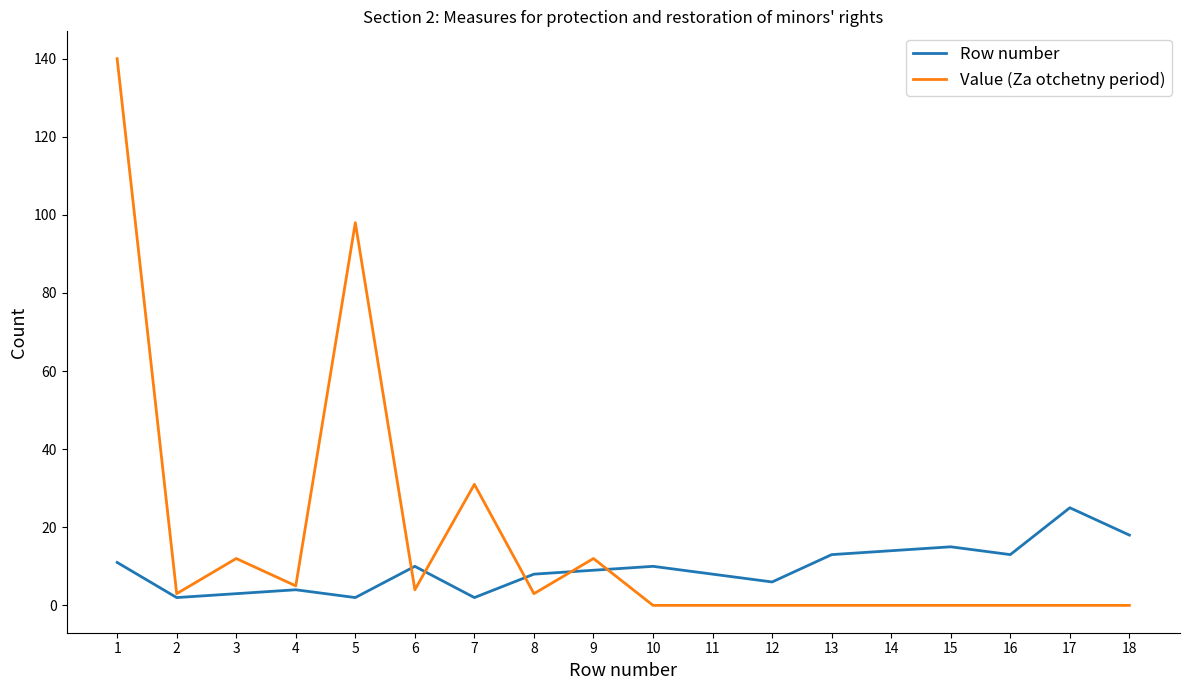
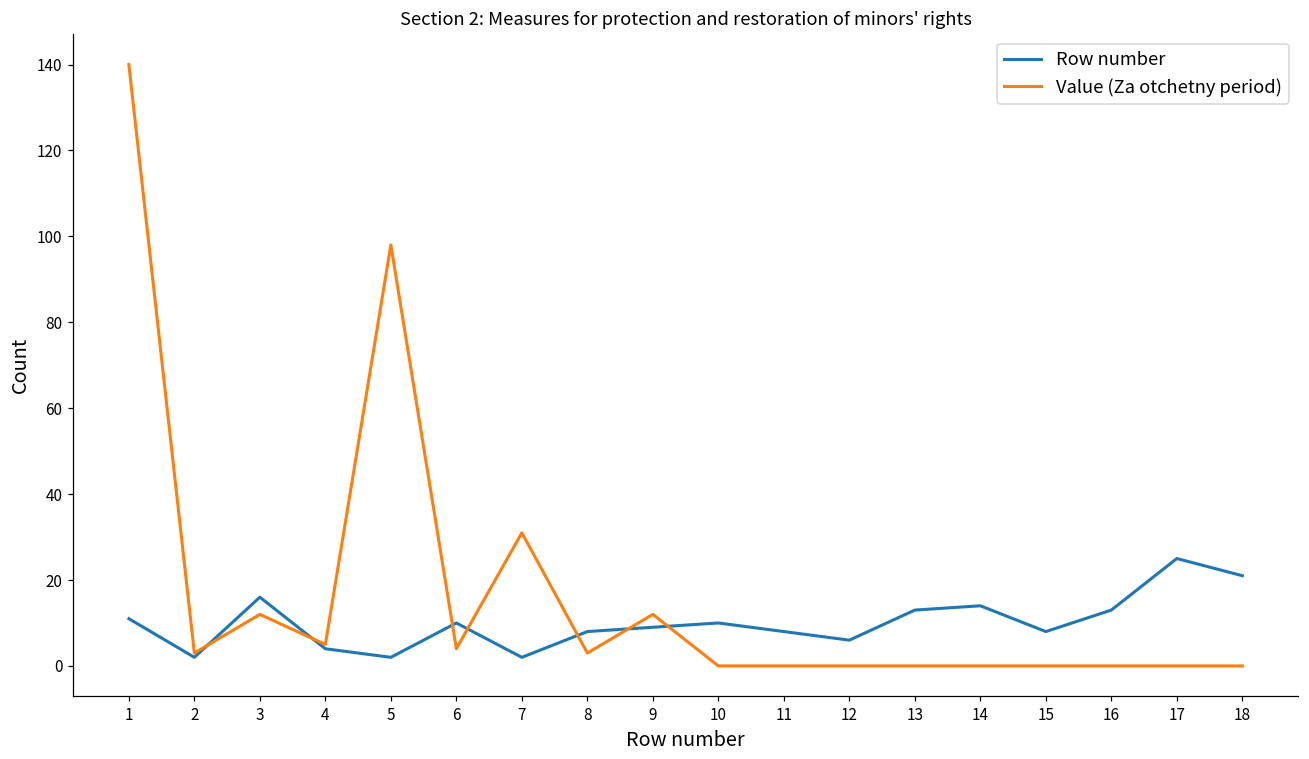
Row number, 3: 3 -> 16
Row number, 15: 15 -> 8
Row number, 18: 18 -> 21
